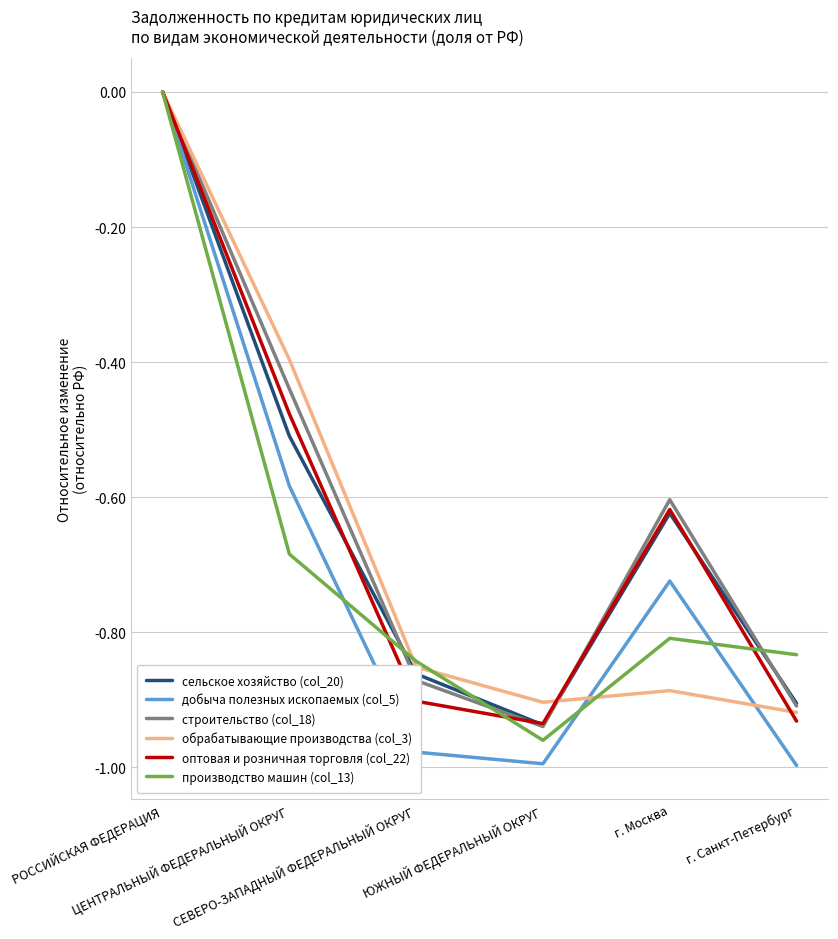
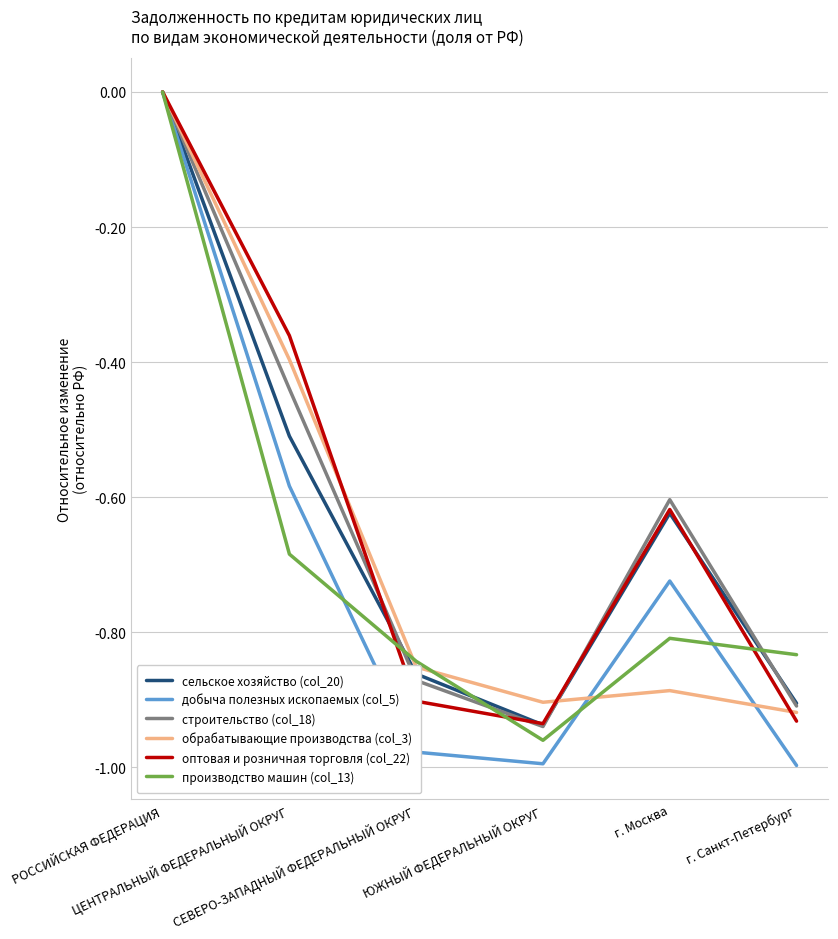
оптовая и розничная торговля (col_22), ЦЕНТРАЛЬНЫЙ ФЕДЕРАЛЬНЫЙ ОКРУГ: -0.48 -> -0.36
